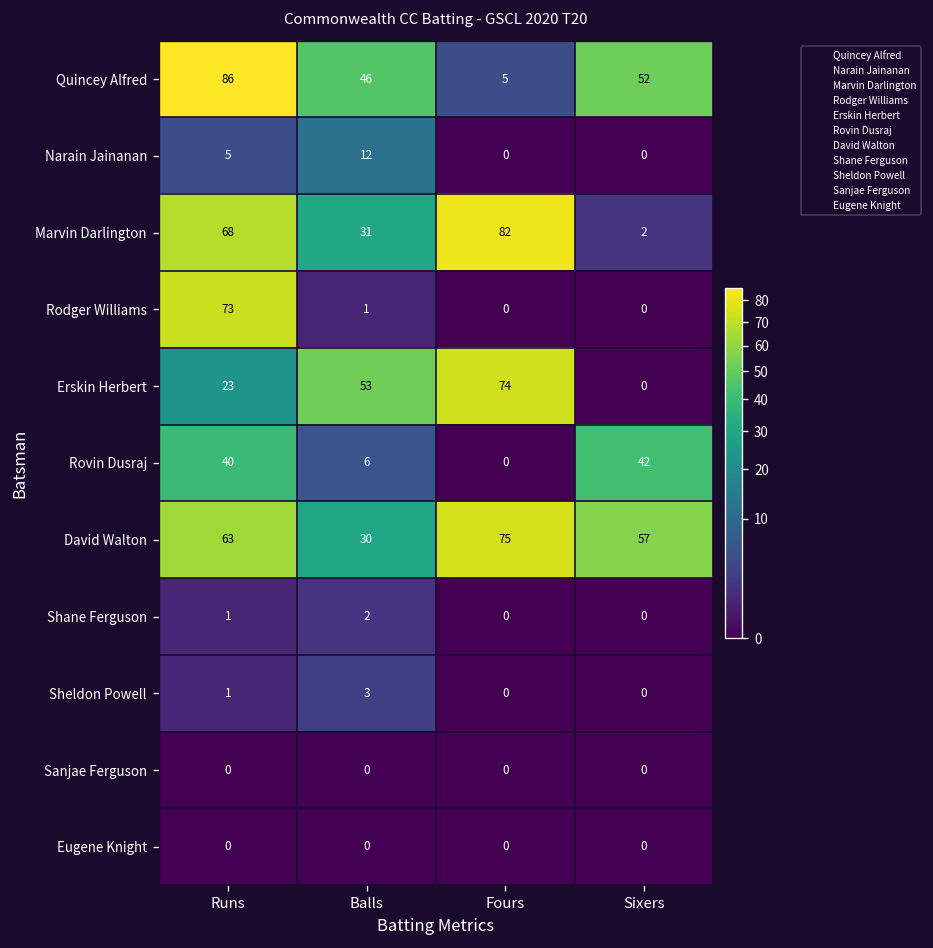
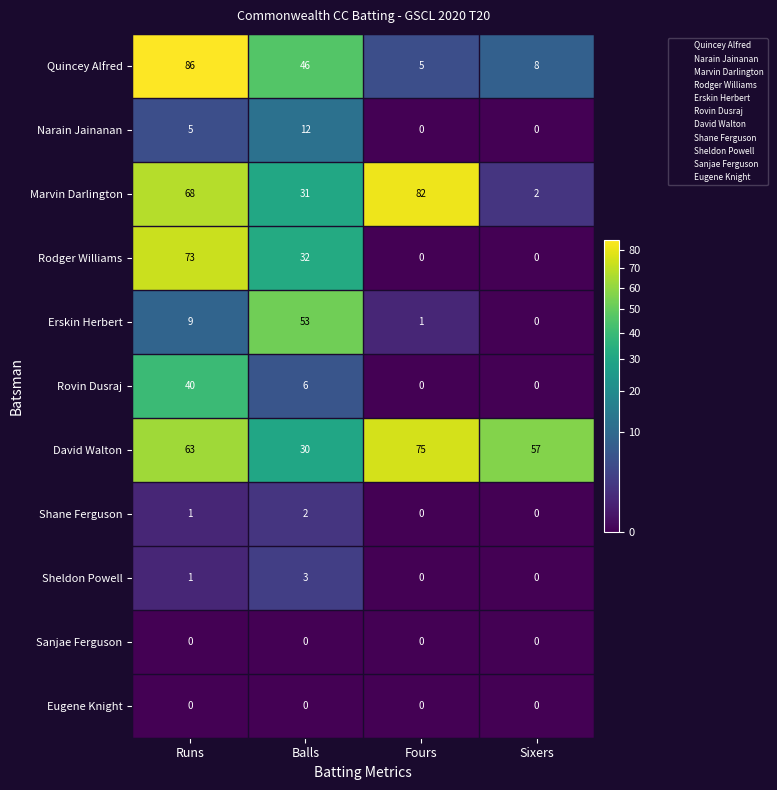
Quincey Alfred, Sixers: 52 -> 8
Rodger Williams, Balls: 1 -> 32
Erskin Herbert, Runs: 23 -> 9
Erskin Herbert, Fours: 74 -> 1
Rovin Dusraj, Sixers: 42 -> 0
